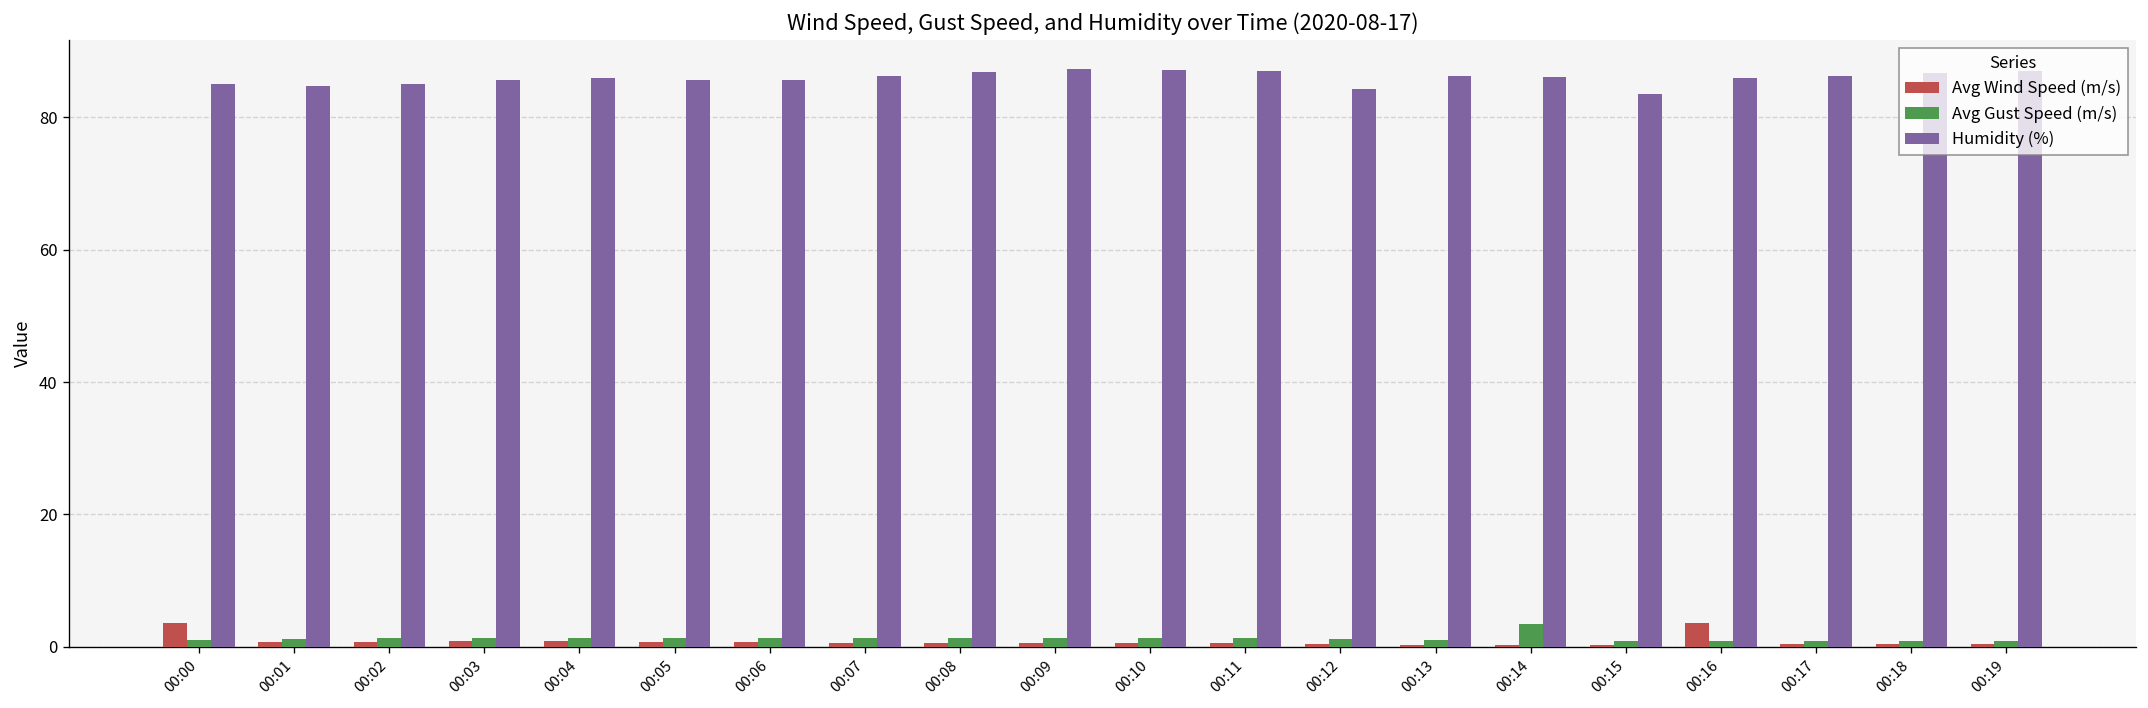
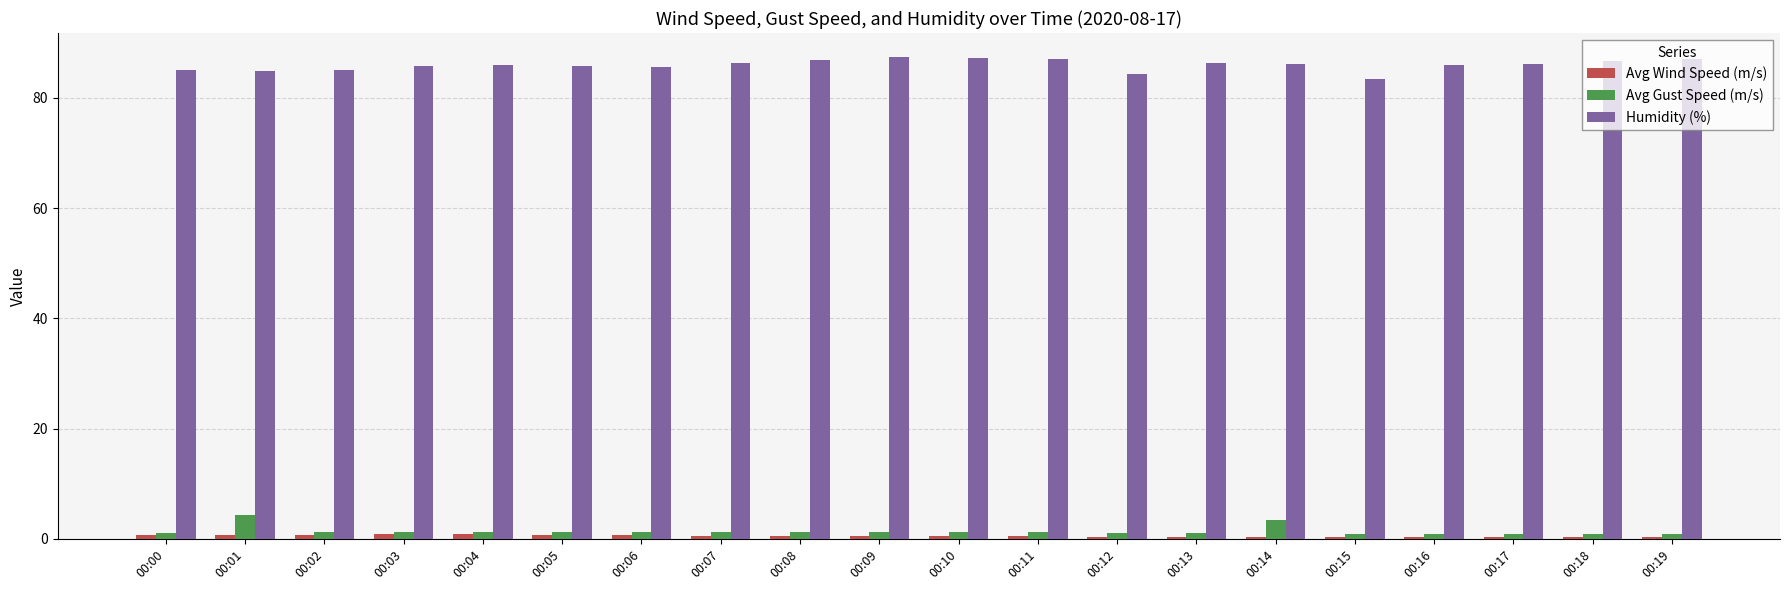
Avg Wind Speed (m/s), 00:00: 4 -> 1
Avg Gust Speed (m/s), 00:01: 1 -> 4
Avg Wind Speed (m/s), 00:16: 4 -> 0
